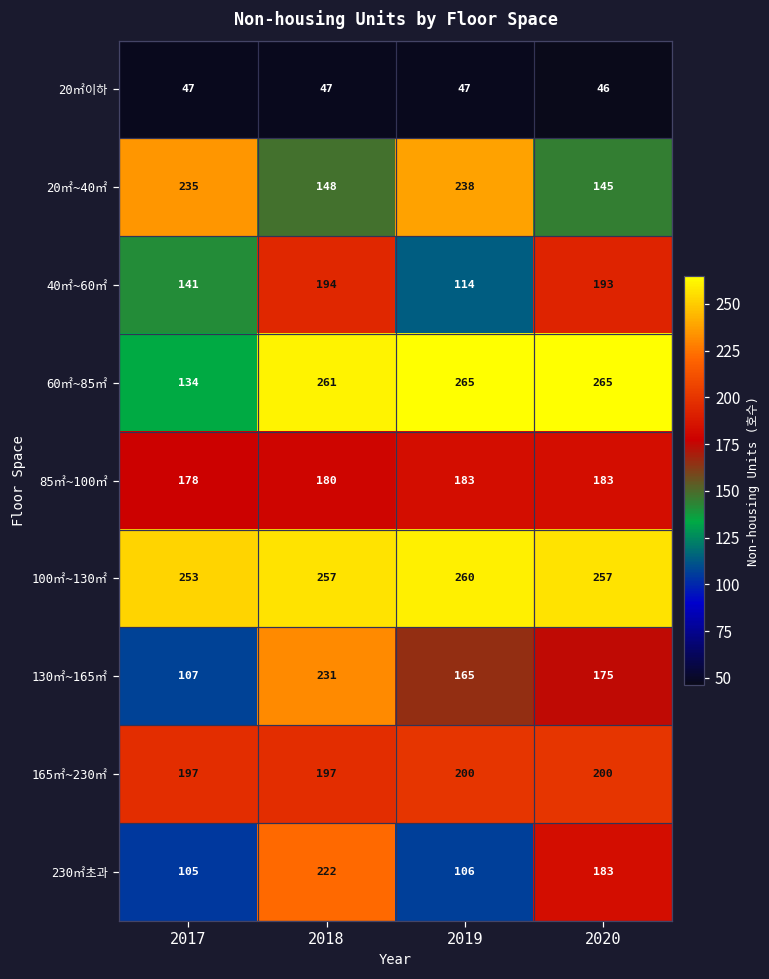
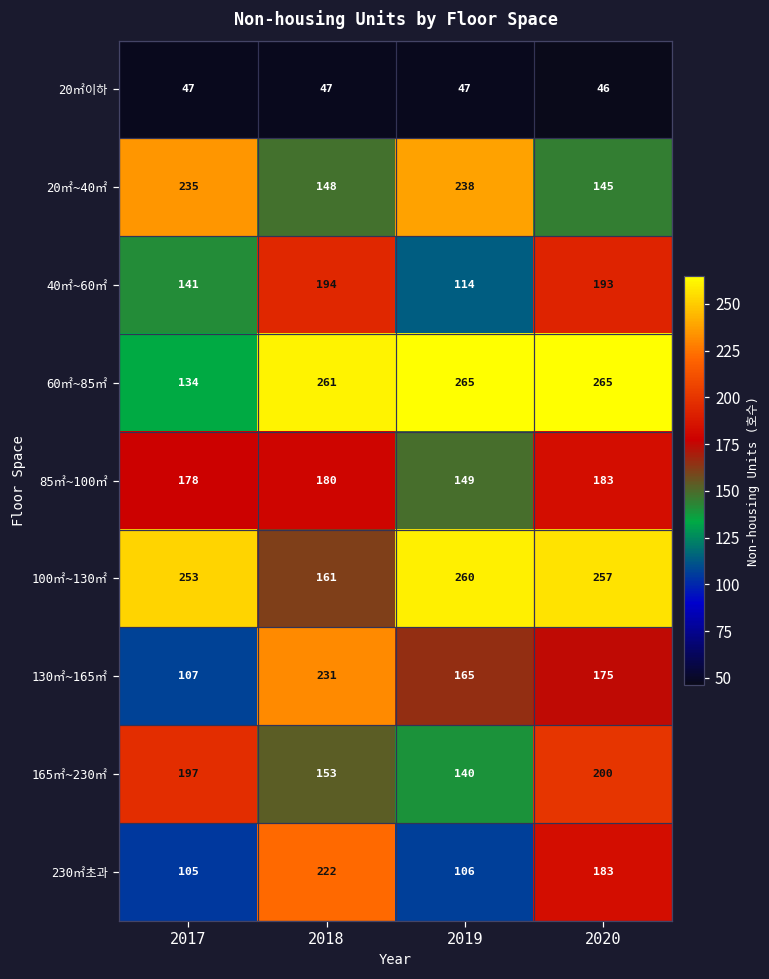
85㎡~100㎡, 2019: 183 -> 149
100㎡~130㎡, 2018: 257 -> 161
165㎡~230㎡, 2018: 197 -> 153
165㎡~230㎡, 2019: 200 -> 140
